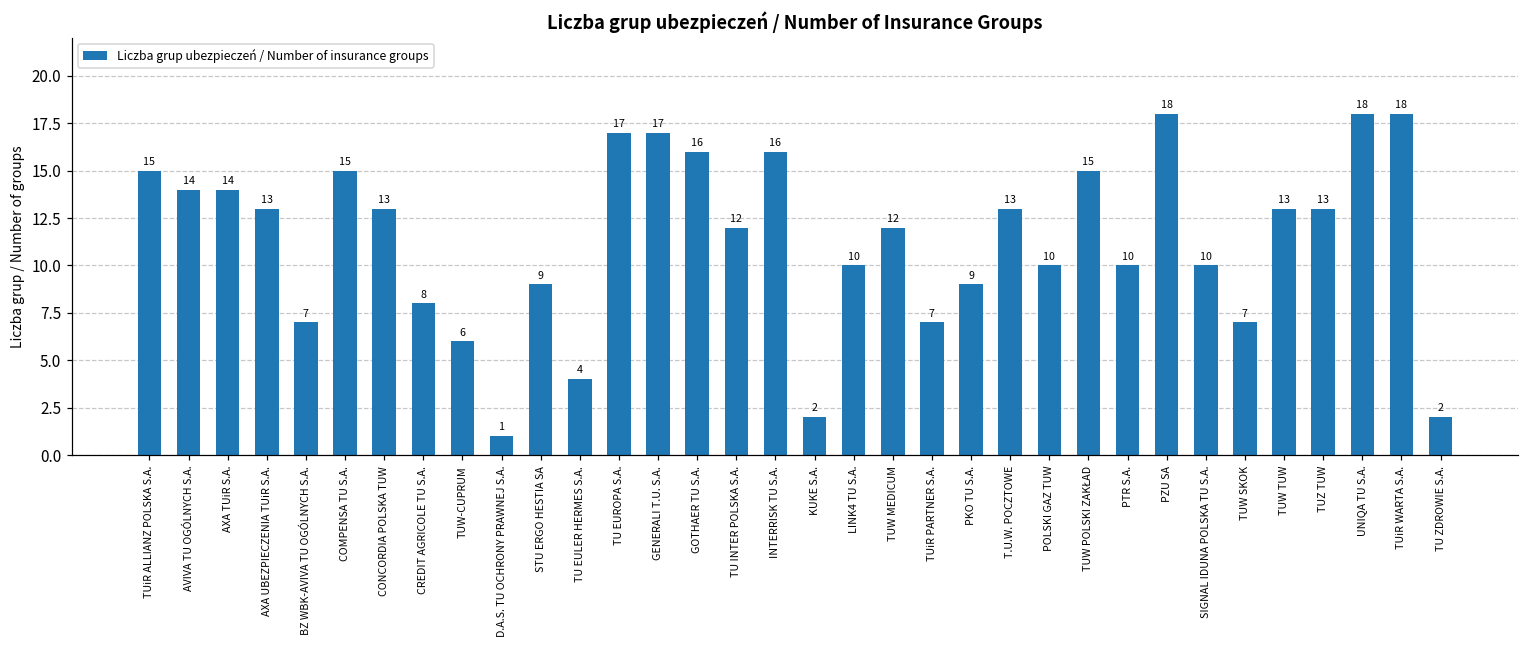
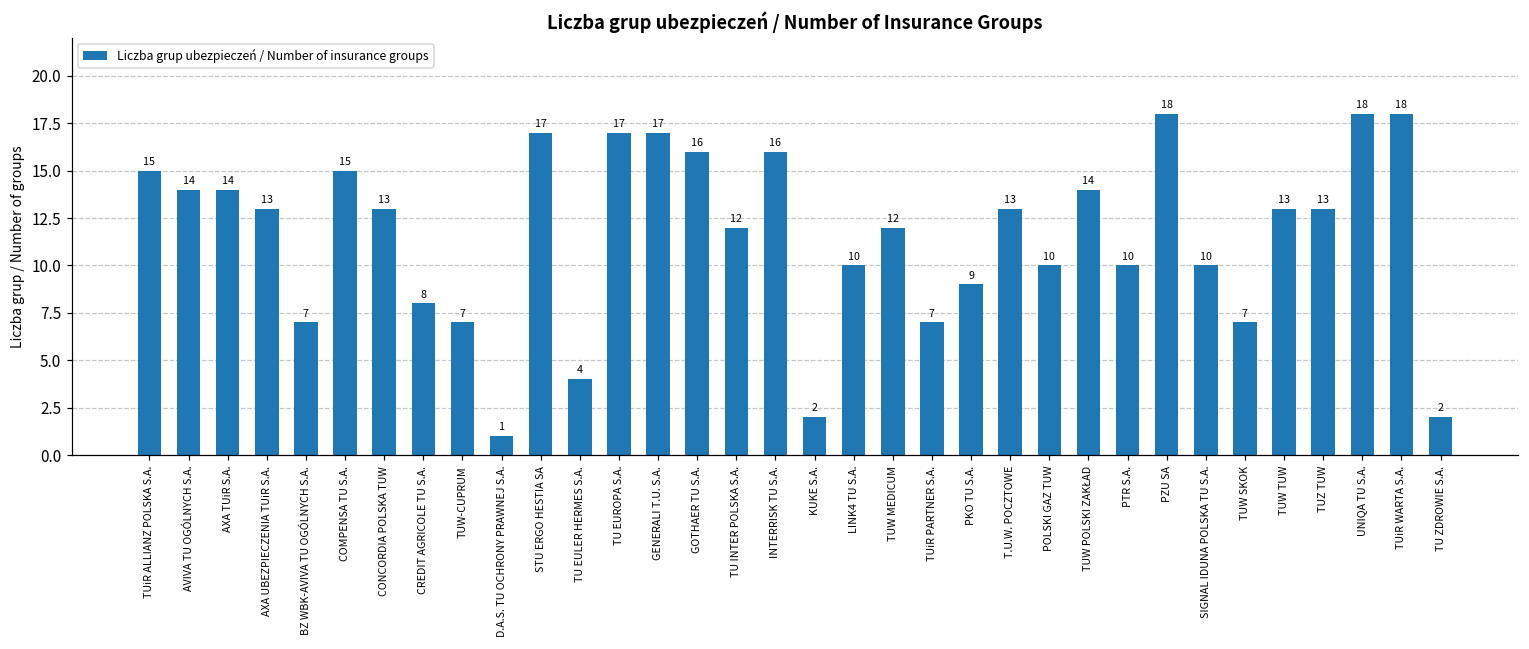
TUW-CUPRUM: 6 -> 7
STU ERGO HESTIA SA: 9 -> 17
TUW POLSKI ZAKŁAD: 15 -> 14
